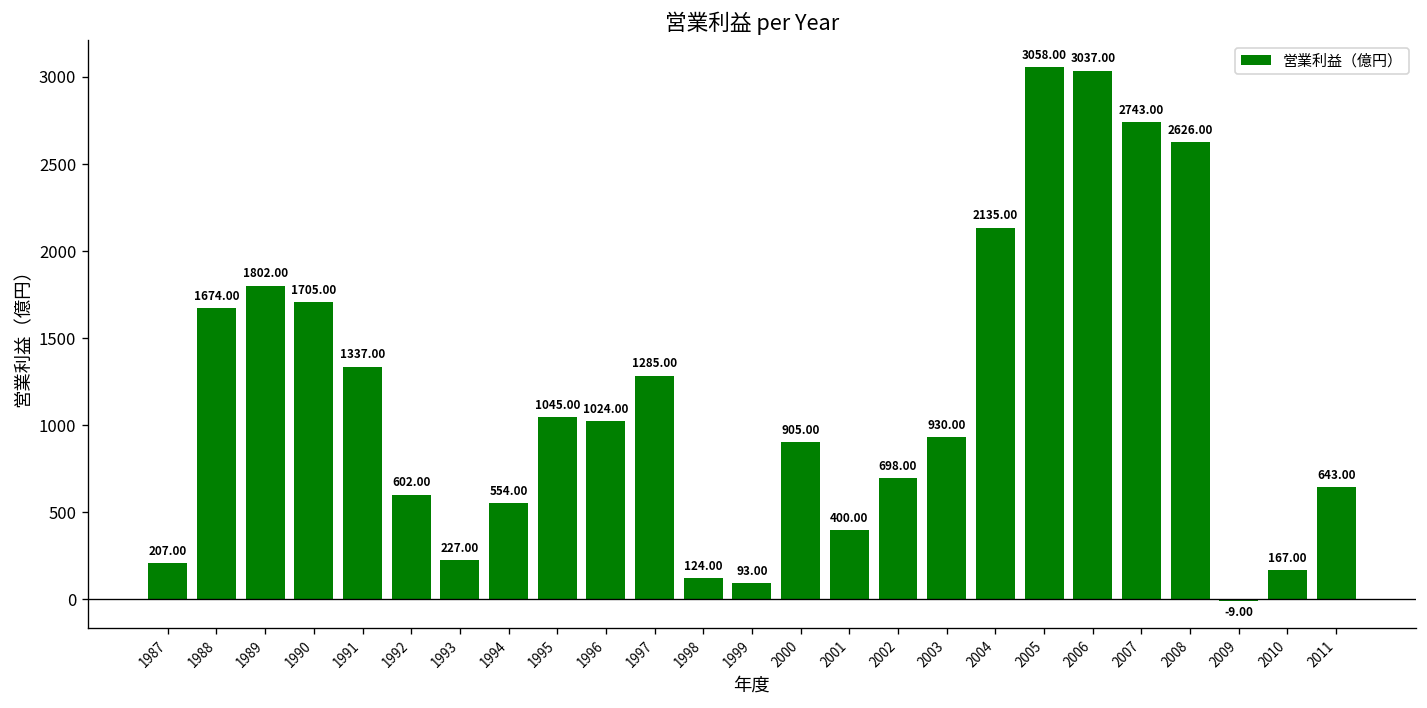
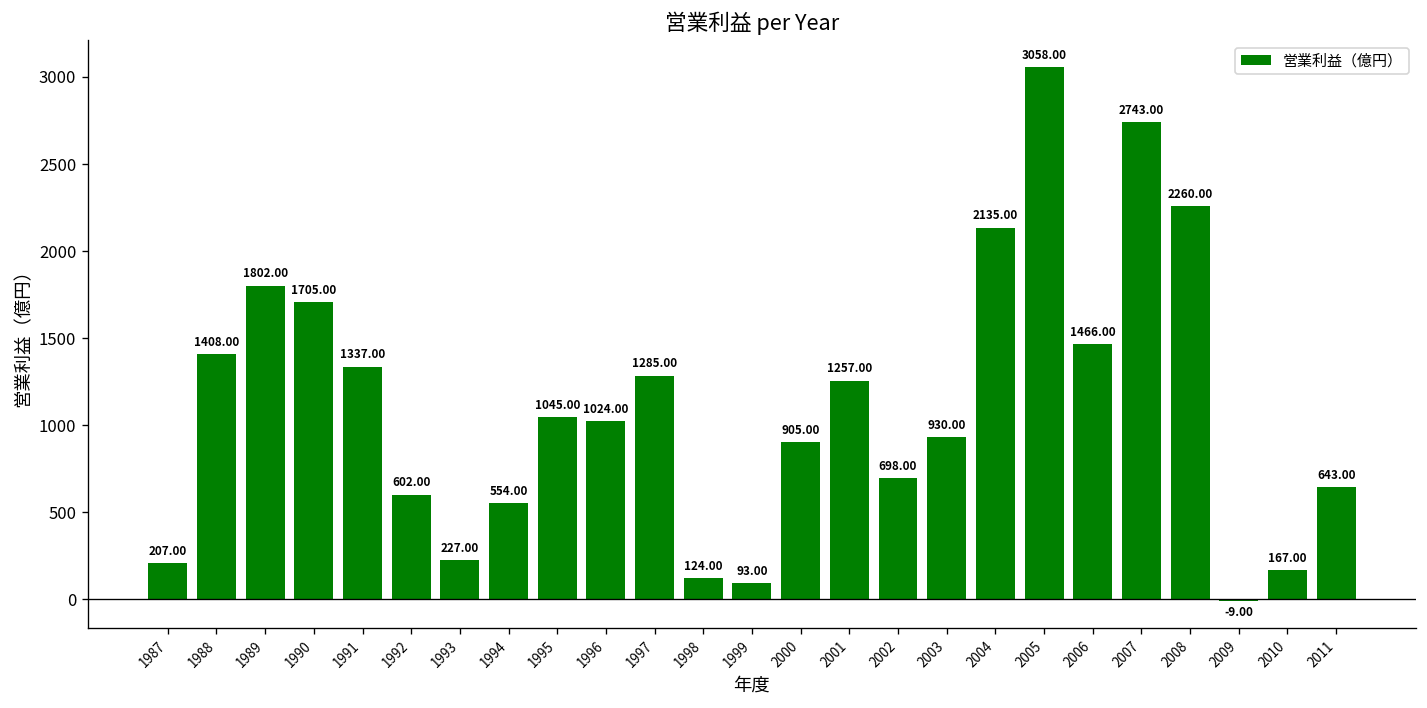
1988: 1674.00 -> 1408.00
2001: 400.00 -> 1257.00
2006: 3037.00 -> 1466.00
2008: 2626.00 -> 2260.00
